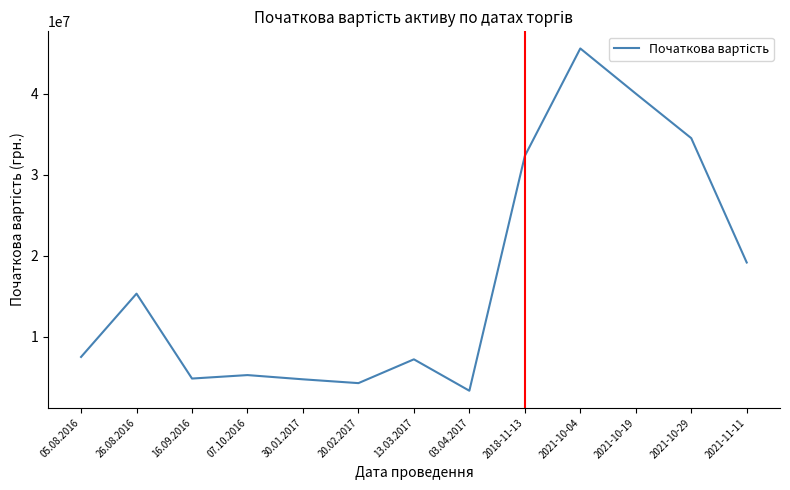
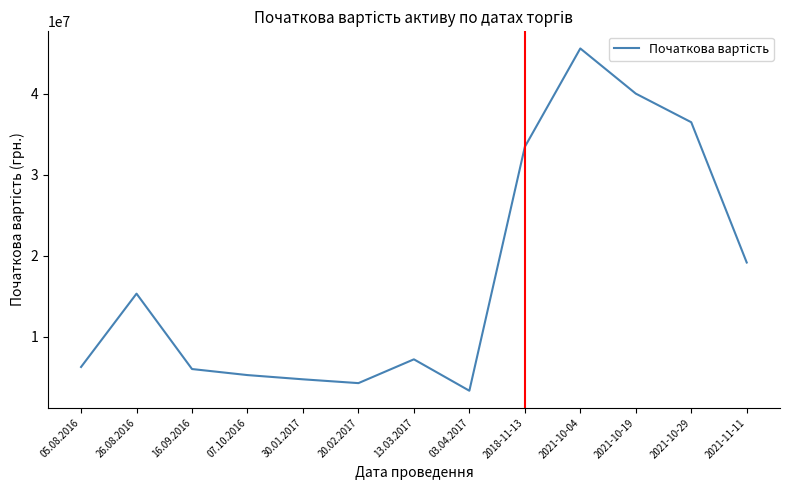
05.08.2016: 7000000 -> 6000000
16.09.2016: 5000000 -> 6000000
2018-11-13: 32000000 -> 33000000
2021-10-29: 35000000 -> 36000000
